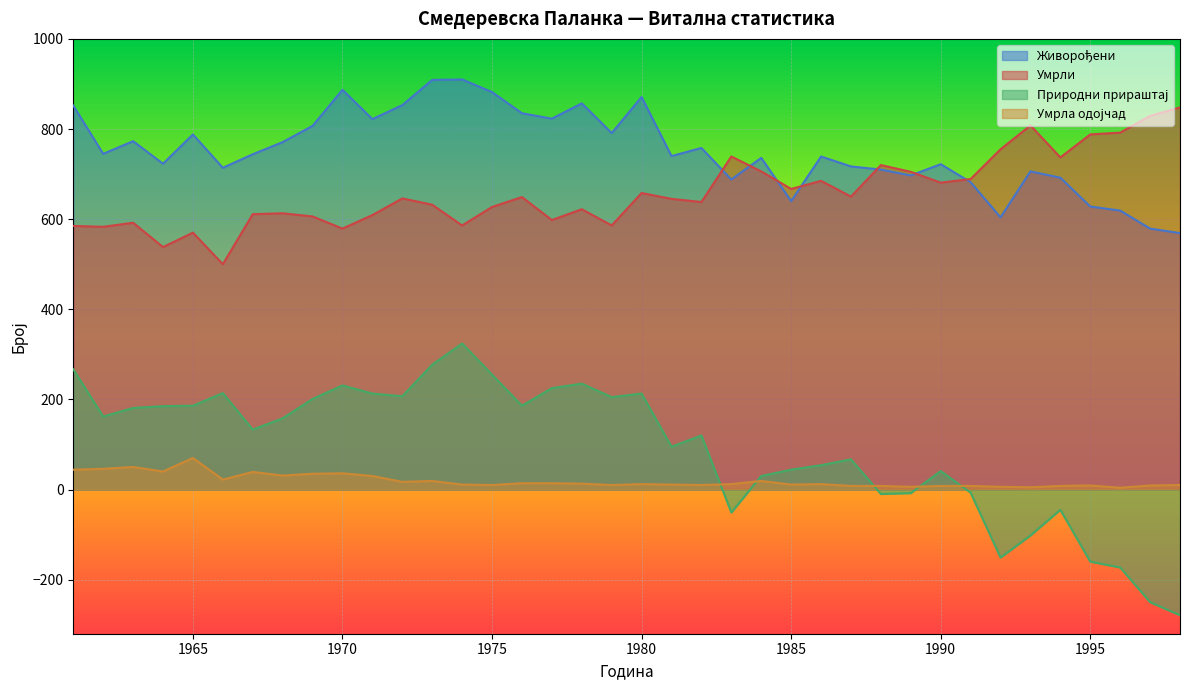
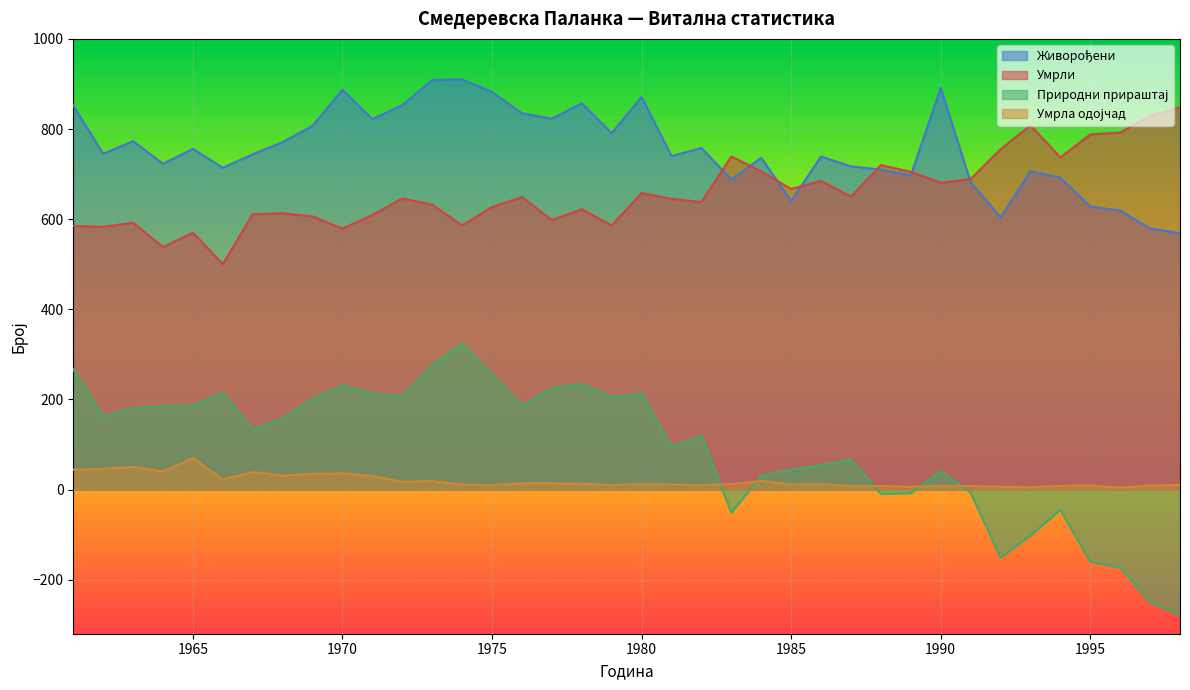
Живорођени, 1965: 790 -> 760
Живорођени, 1990: 720 -> 890
